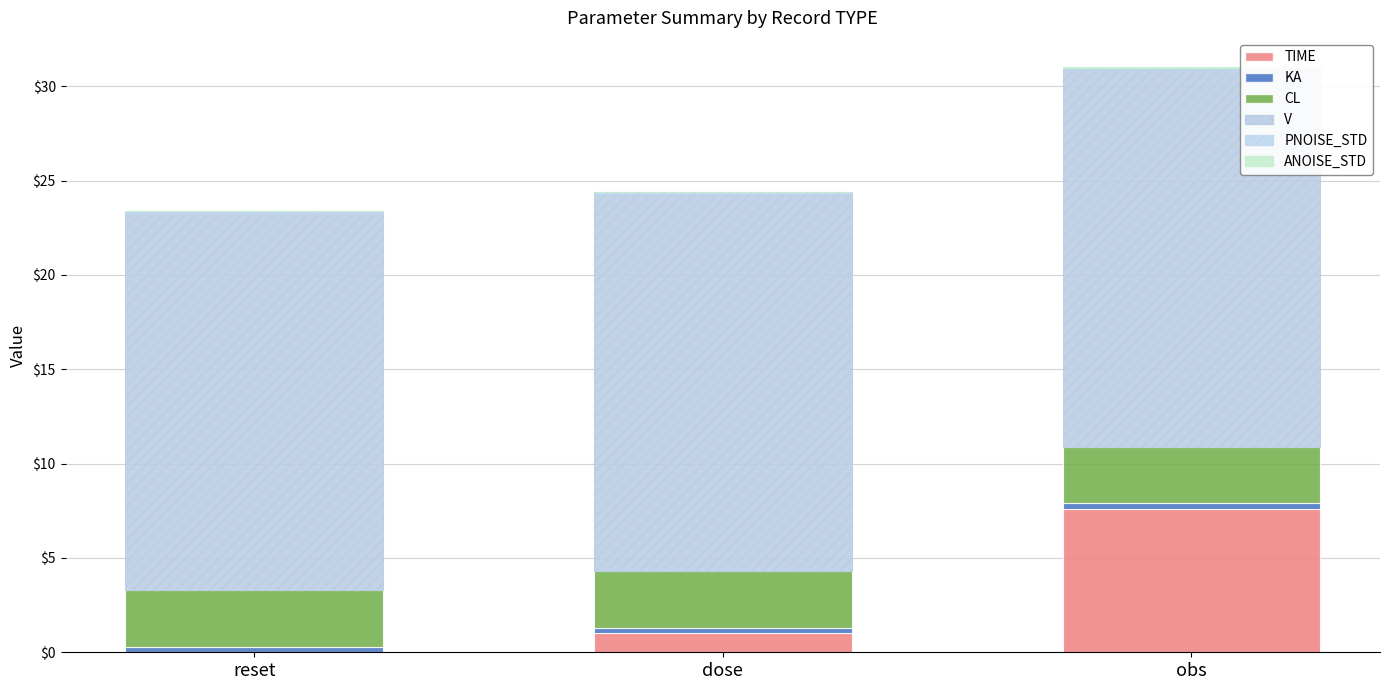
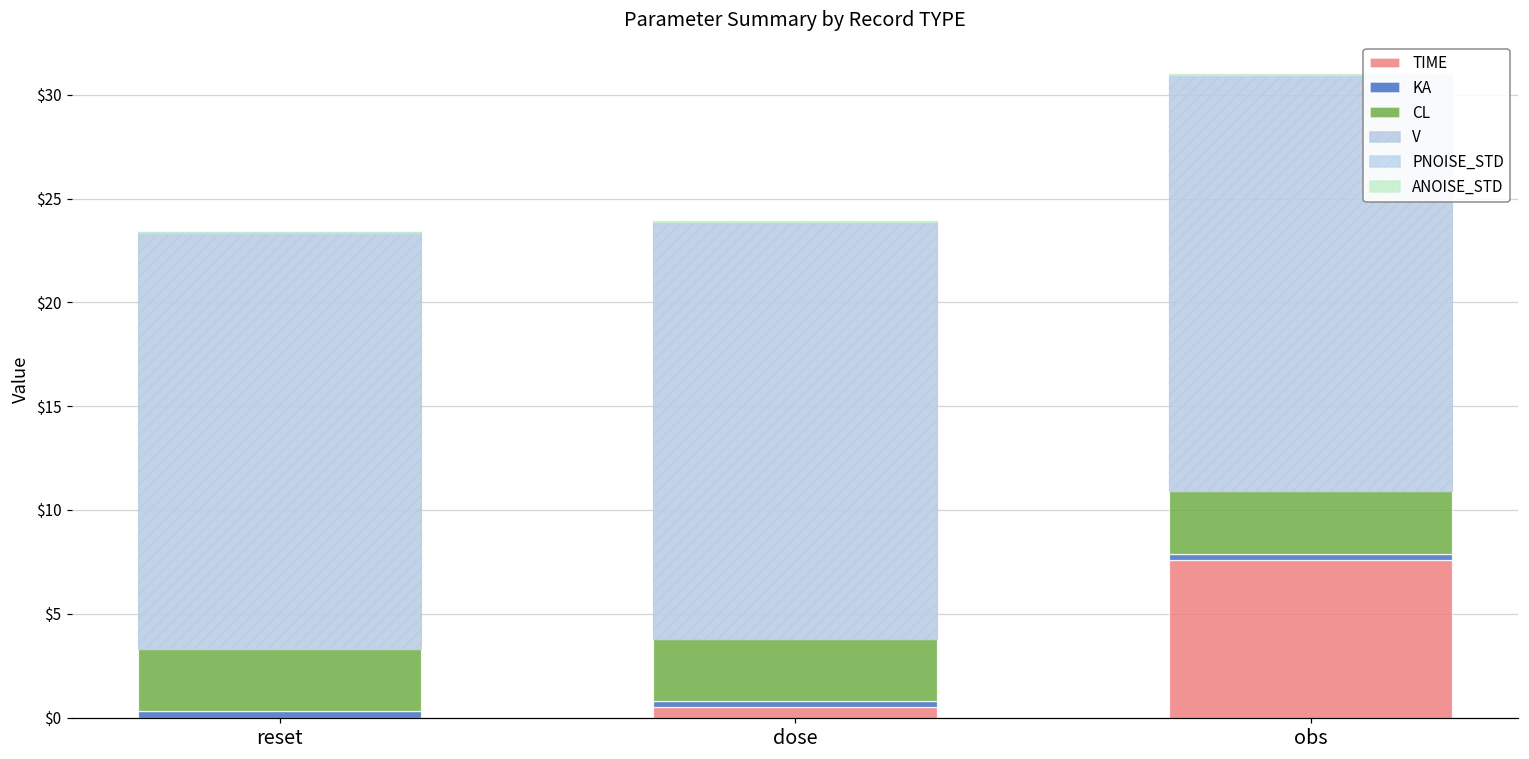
TIME, dose: $1.0 -> $0.5
